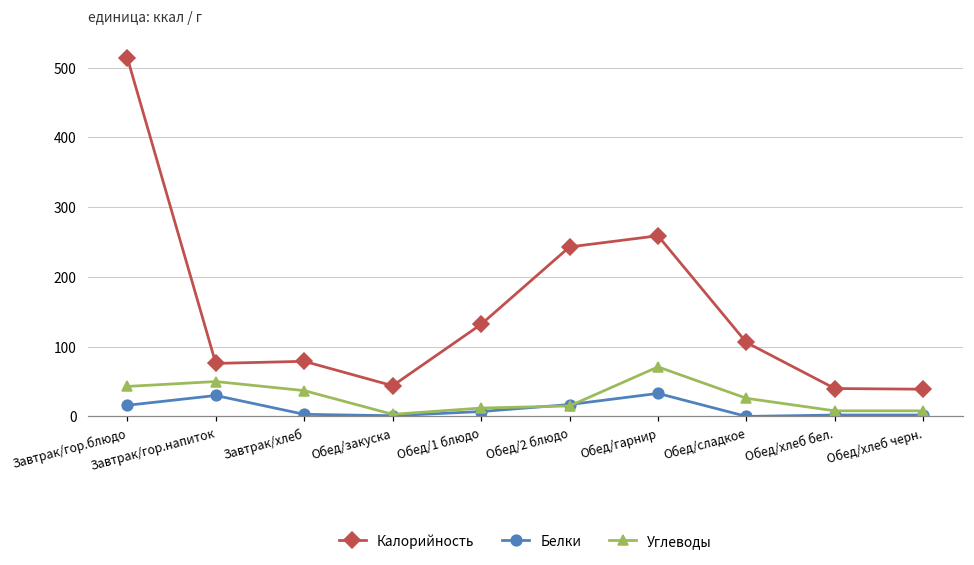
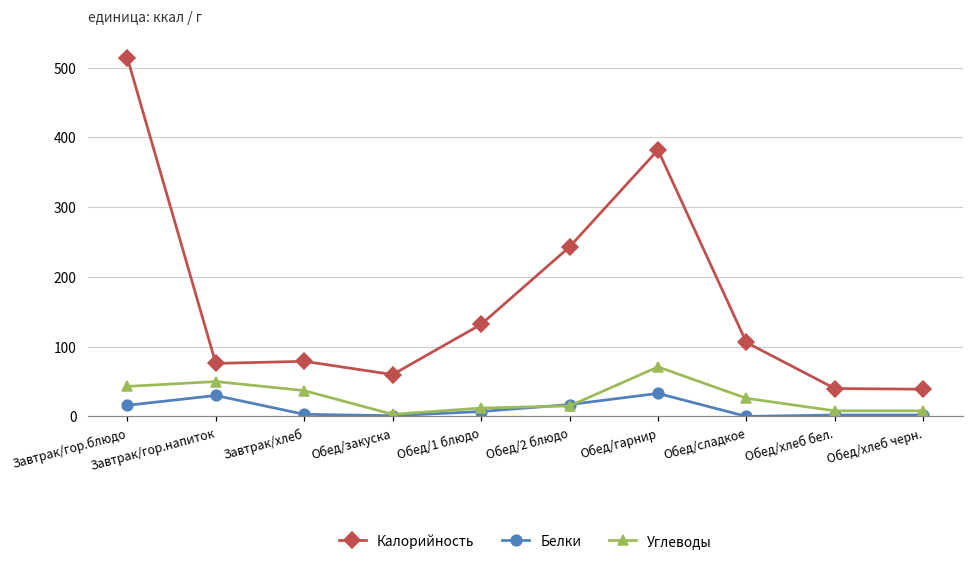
Калорийность, Обед/закуска: 40 -> 60
Калорийность, Обед/гарнир: 260 -> 380
